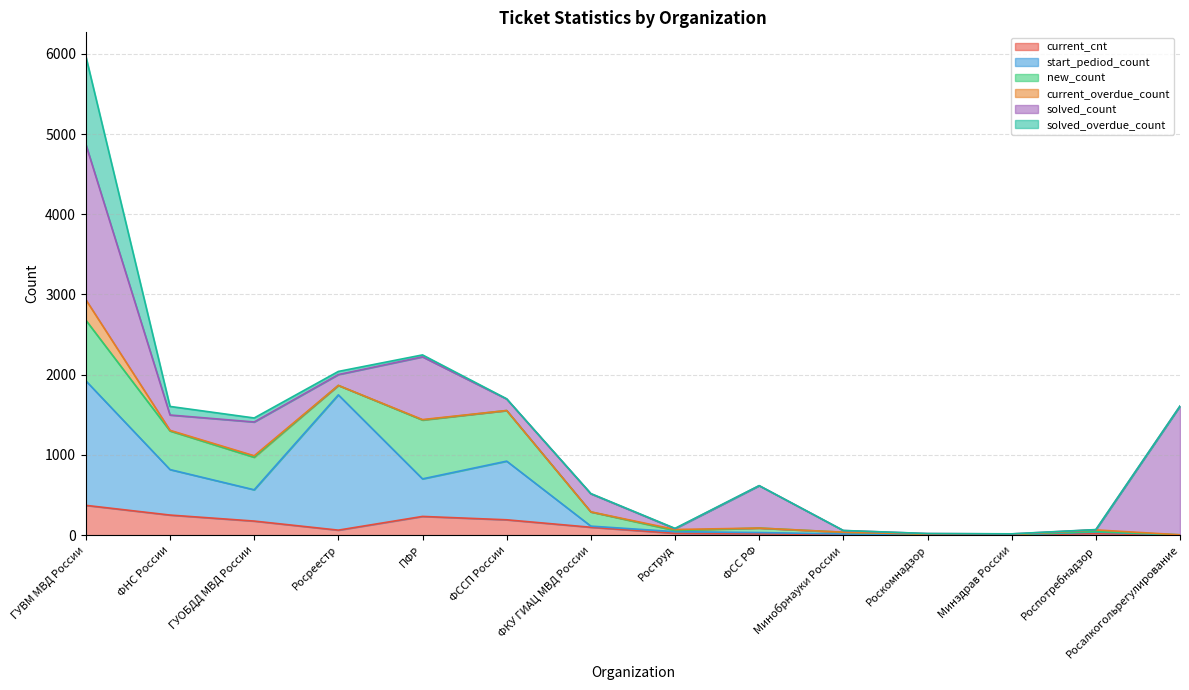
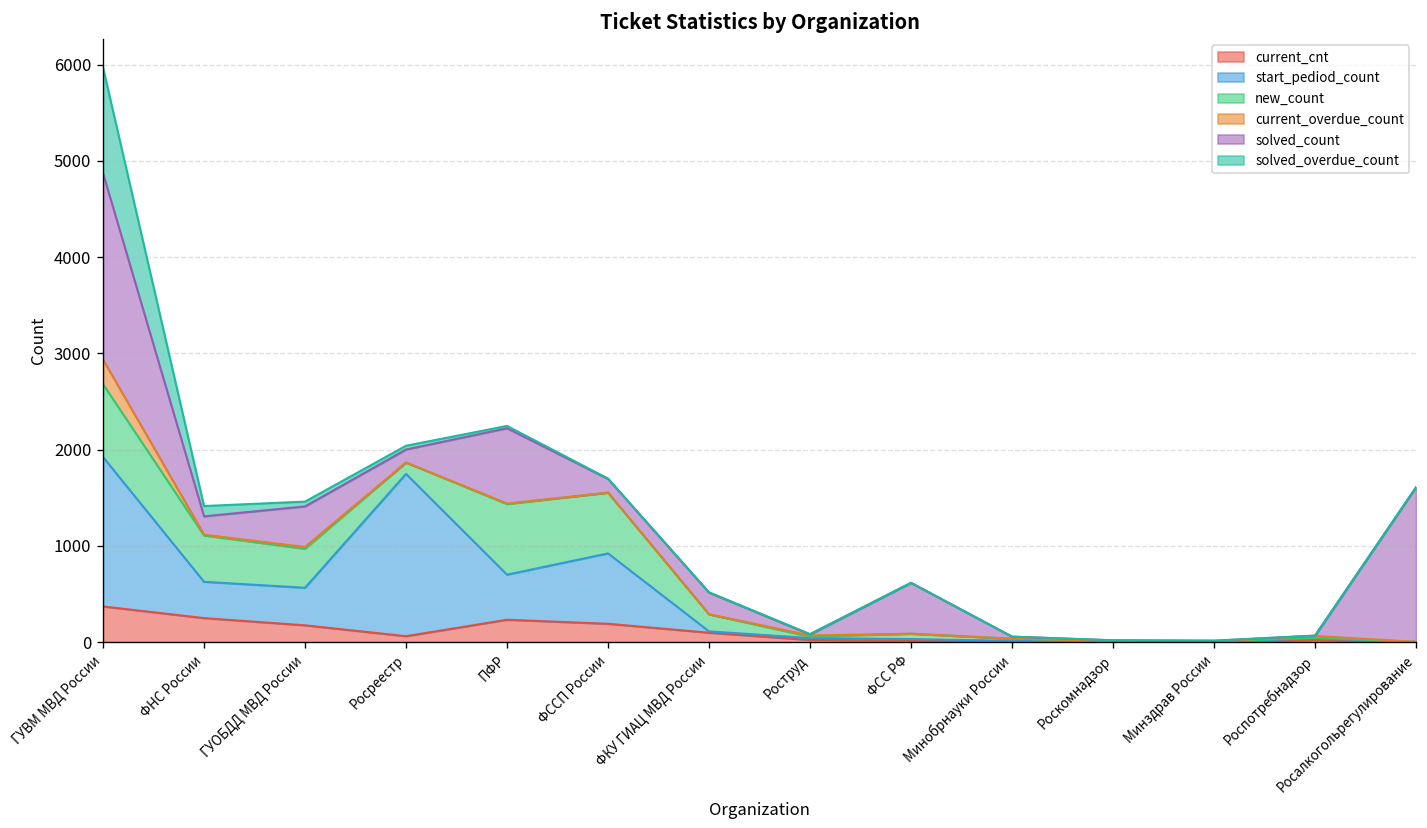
start_pediod_count, ФНС России: 600 -> 400
